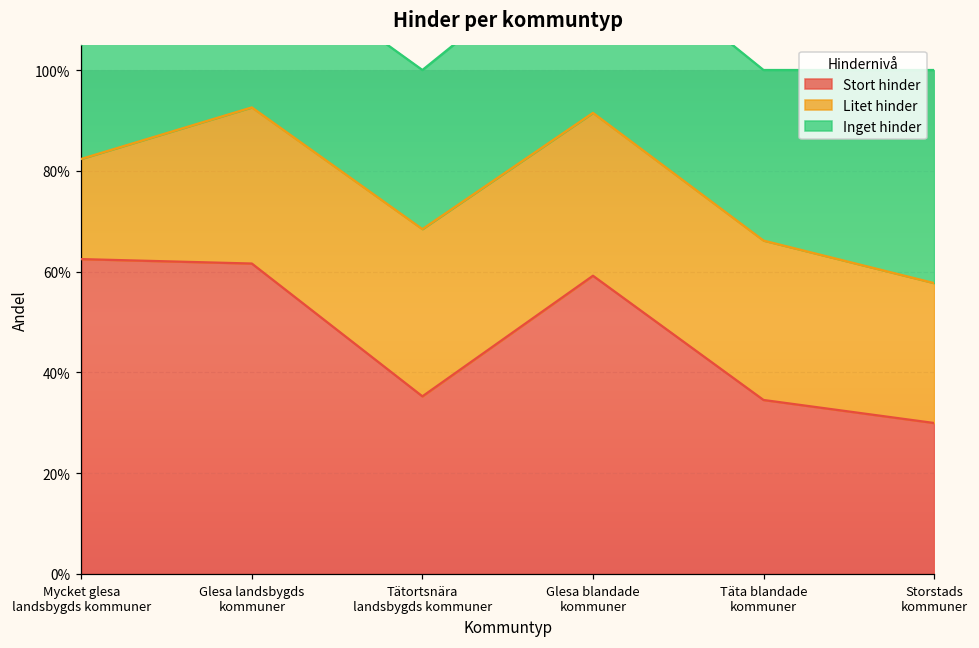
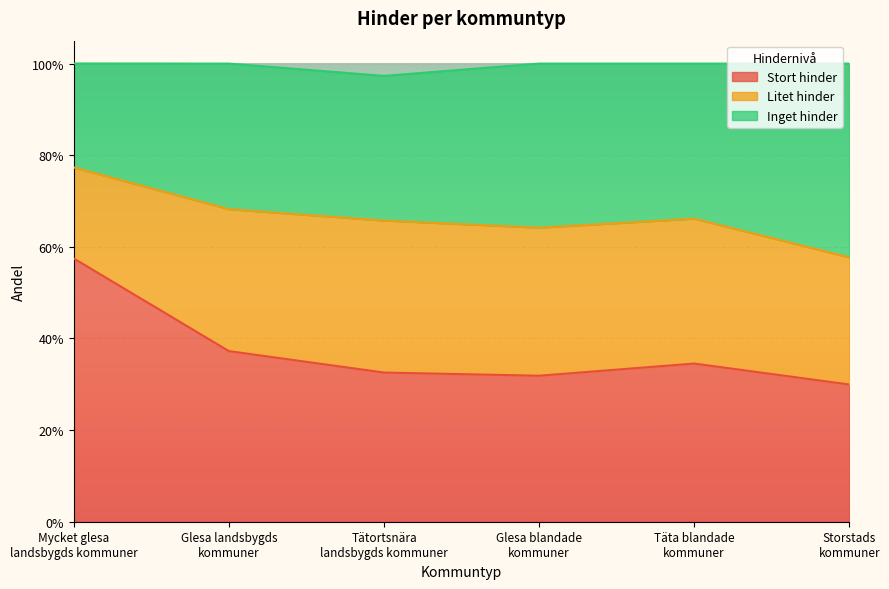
Stort hinder, Mycket glesa landsbygds kommuner: 62% -> 57%
Stort hinder, Glesa landsbygds kommuner: 62% -> 37%
Stort hinder, Tätortsnära landsbygds kommuner: 35% -> 33%
Stort hinder, Glesa blandade kommuner: 59% -> 32%
